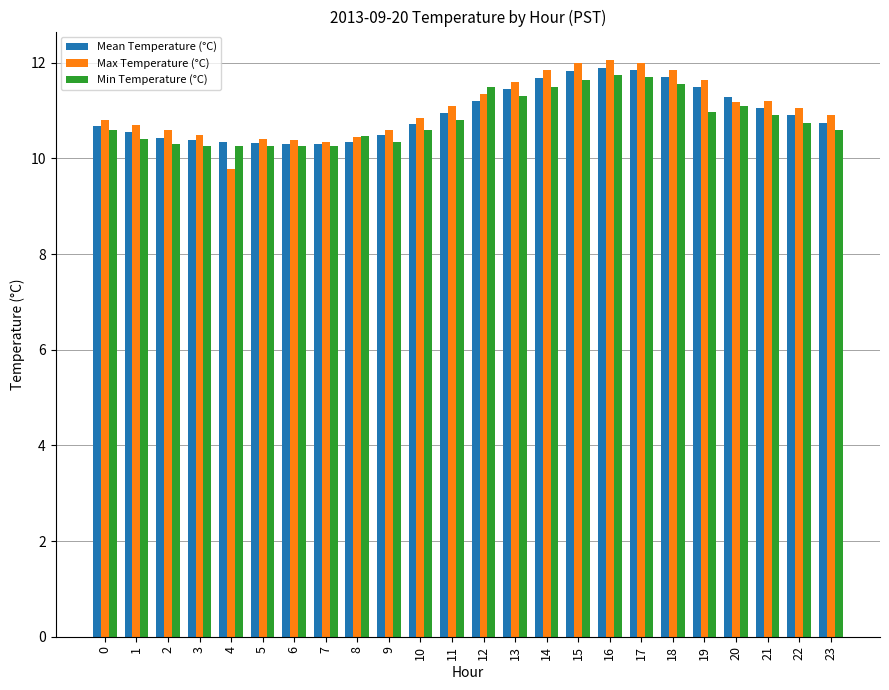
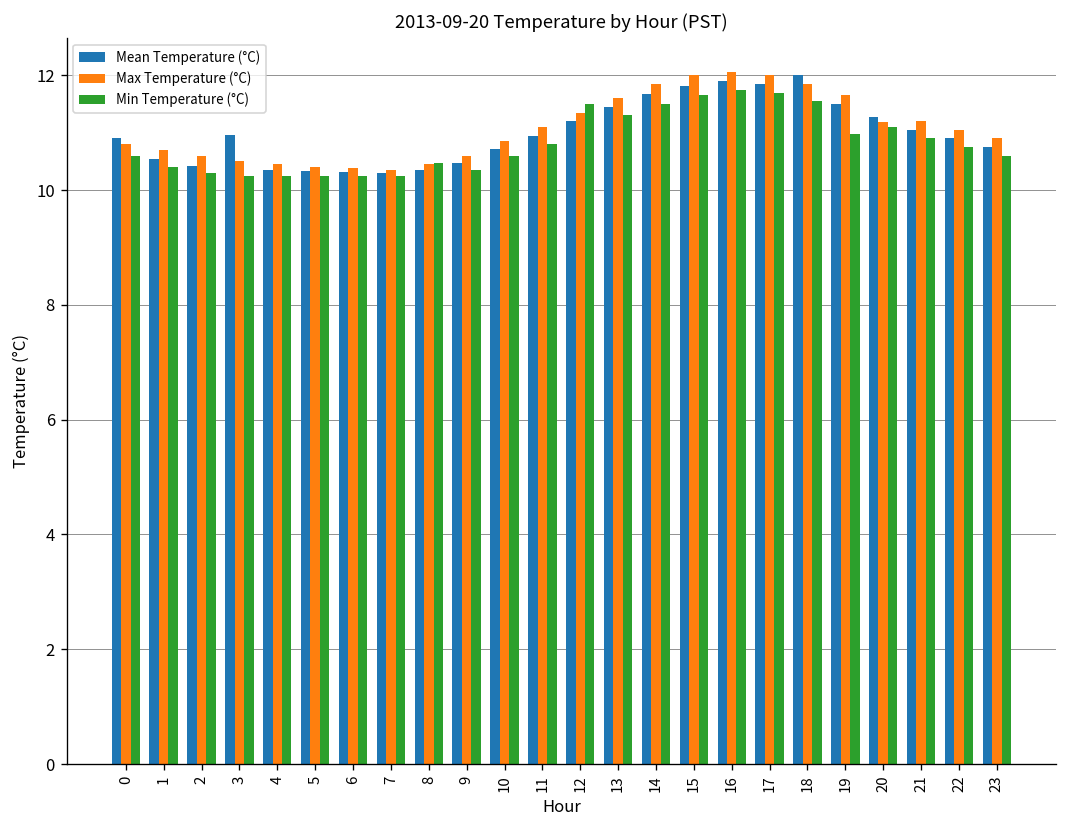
Mean Temperature (°C), 0: 10.7 -> 10.9
Mean Temperature (°C), 3: 10.4 -> 11.0
Max Temperature (°C), 4: 9.8 -> 10.5
Mean Temperature (°C), 18: 11.7 -> 12.0
